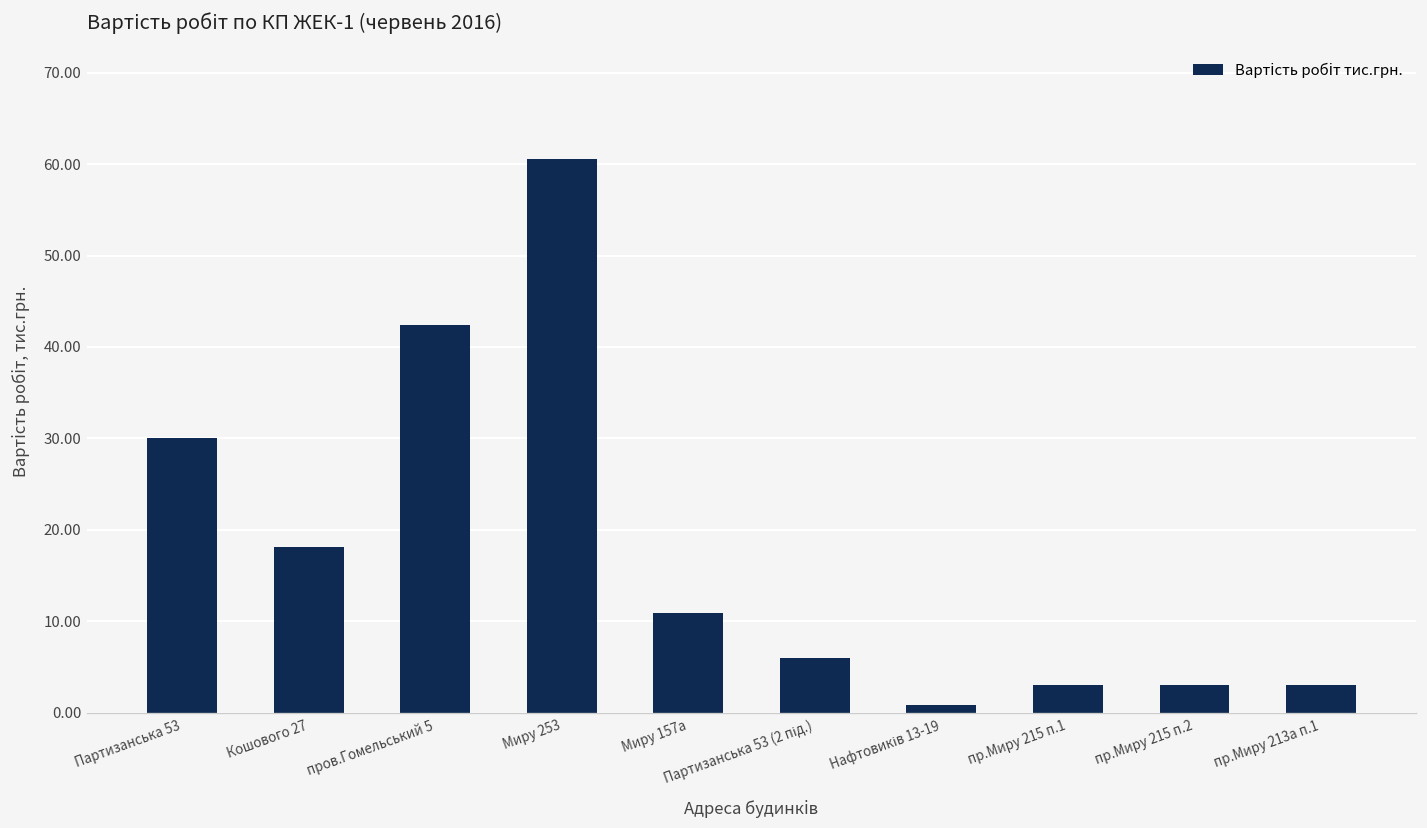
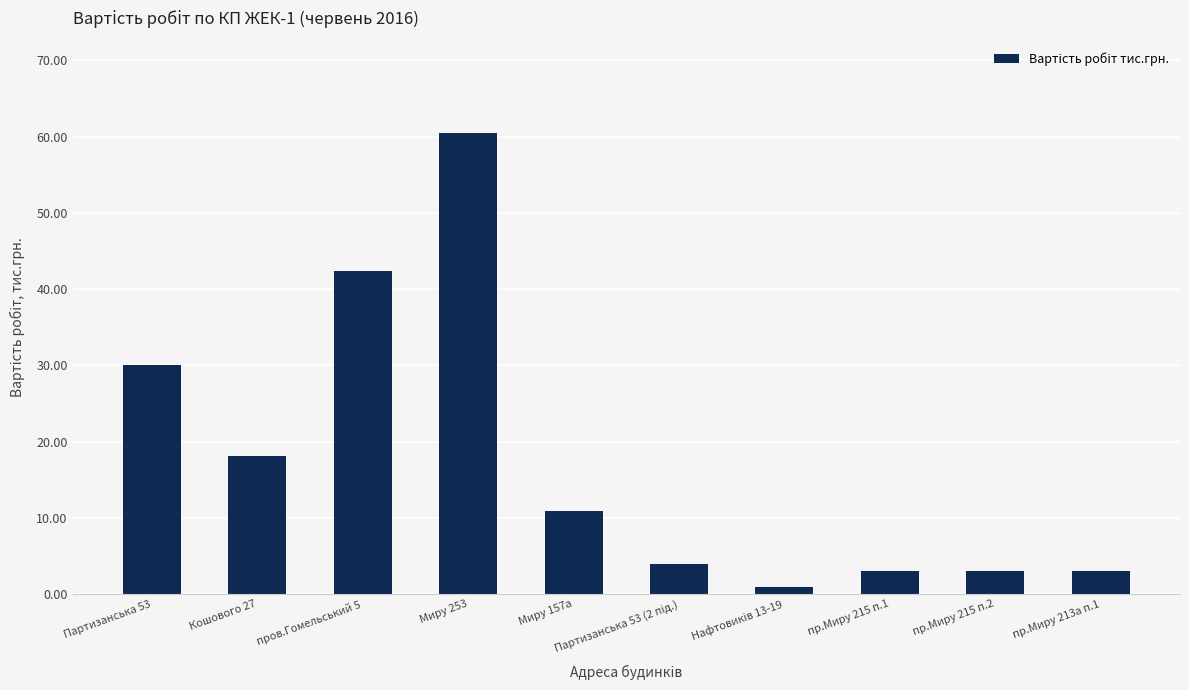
Партизанська 53 (2 під.): 6 -> 4
